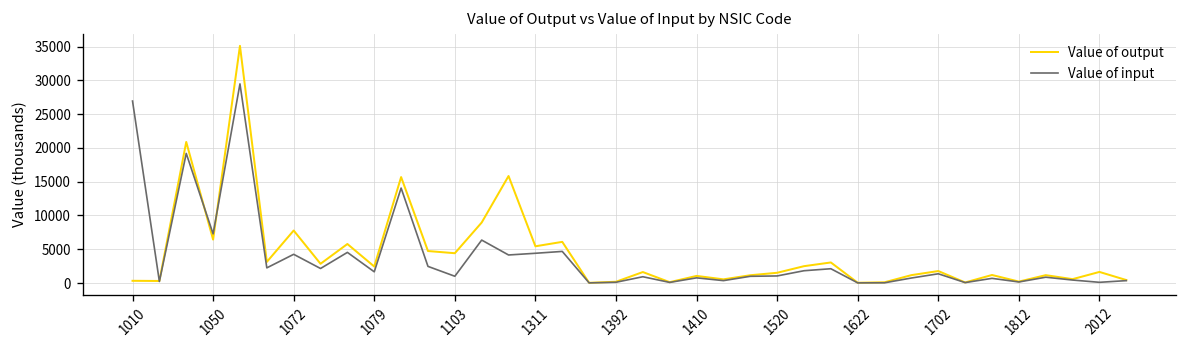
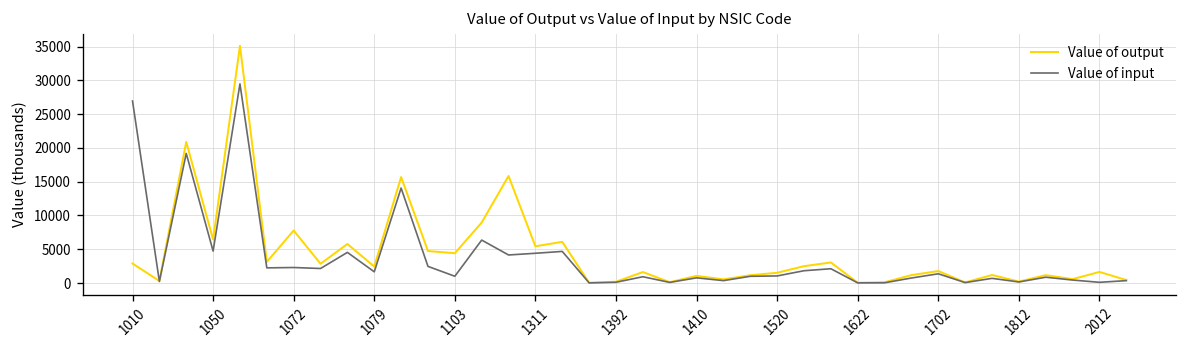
Value of output, 1010: 0 -> 3000
Value of input, 1050: 7000 -> 5000
Value of input, 1072: 4000 -> 2000
